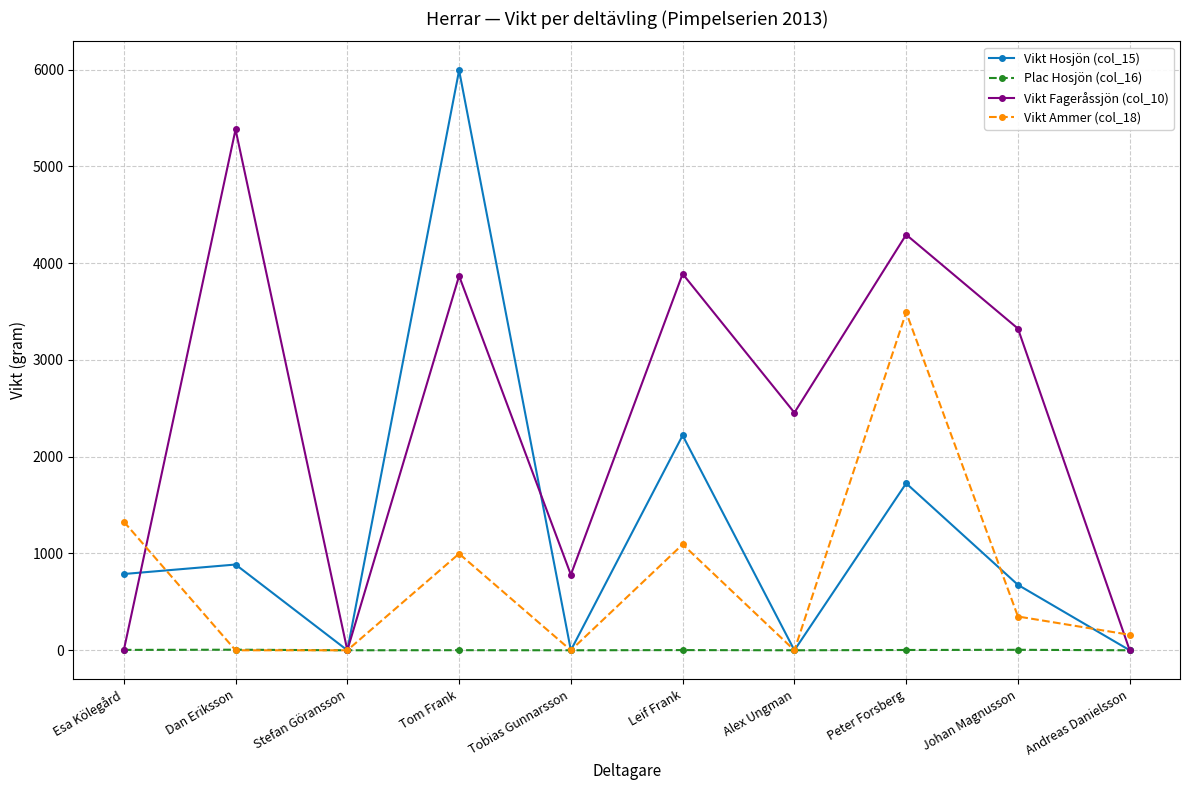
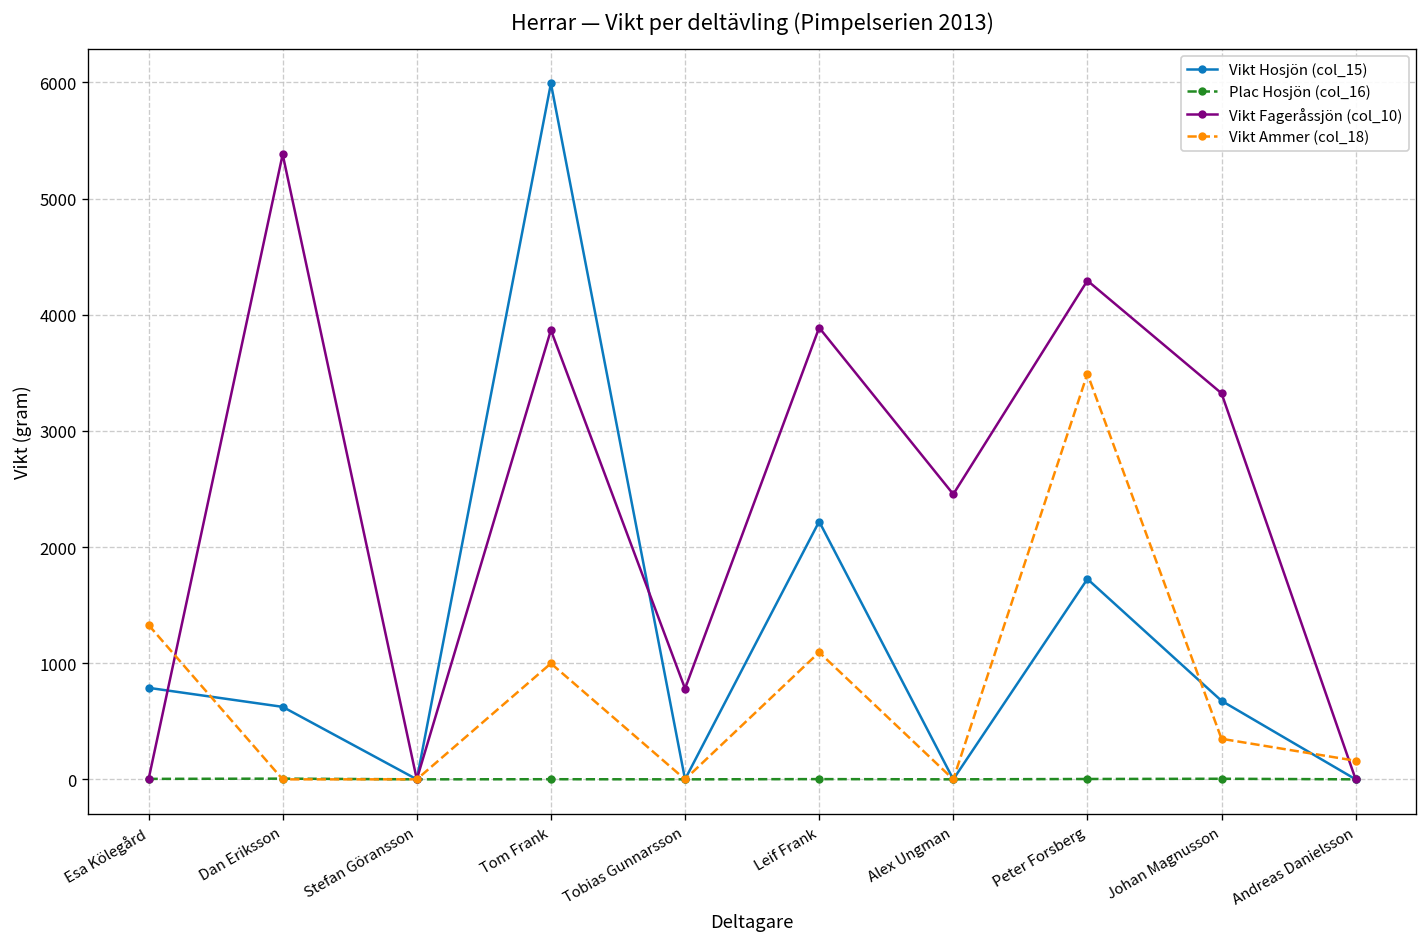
Vikt Hosjön (col_15), Dan Eriksson: 900 -> 600
